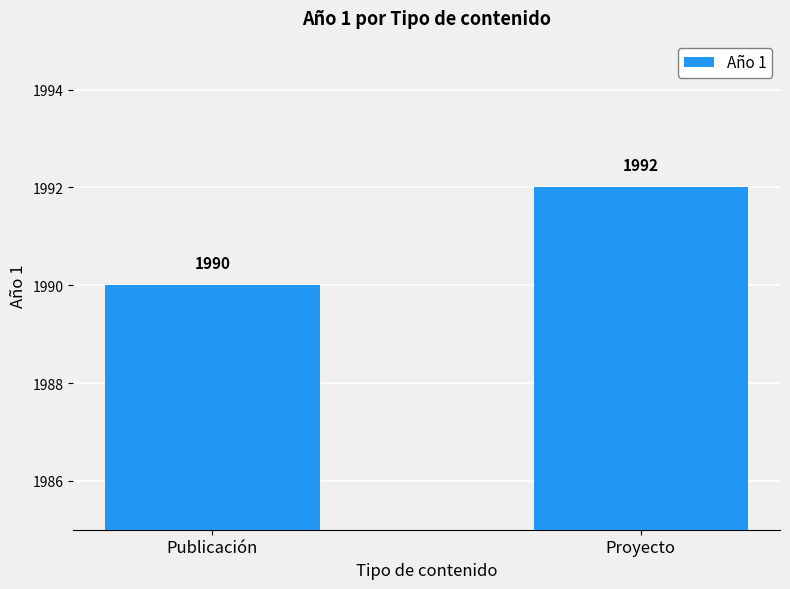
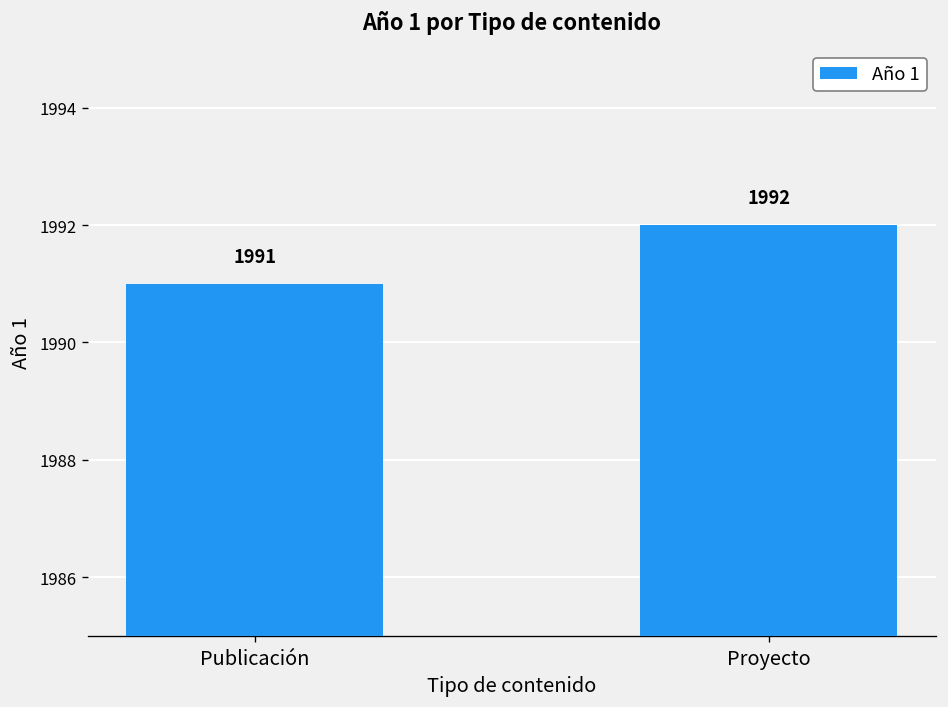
Publicación: 1990 -> 1991
